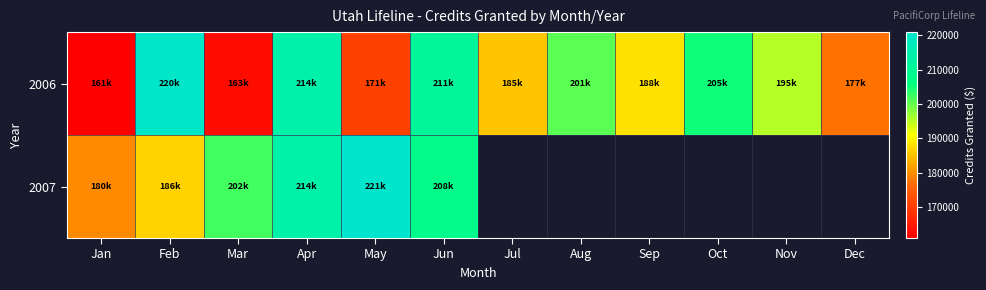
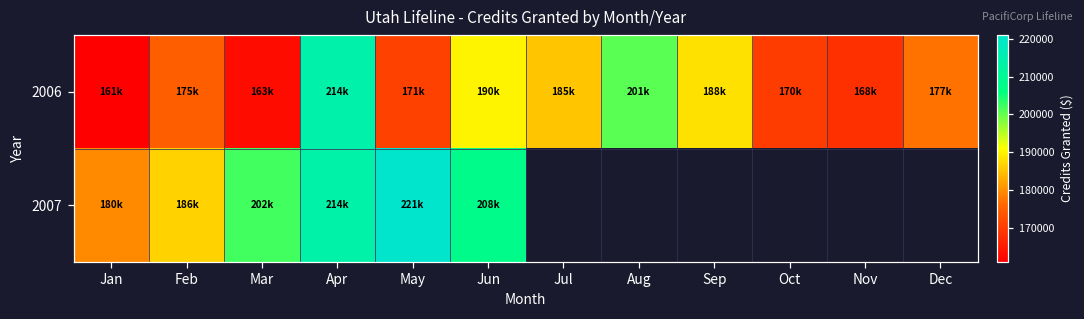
2006, Feb: 220k -> 175k
2006, Jun: 211k -> 190k
2006, Oct: 205k -> 170k
2006, Nov: 195k -> 168k
